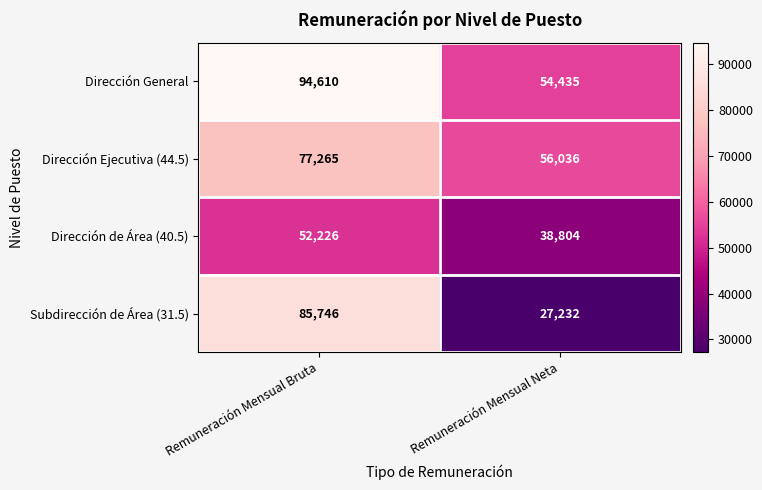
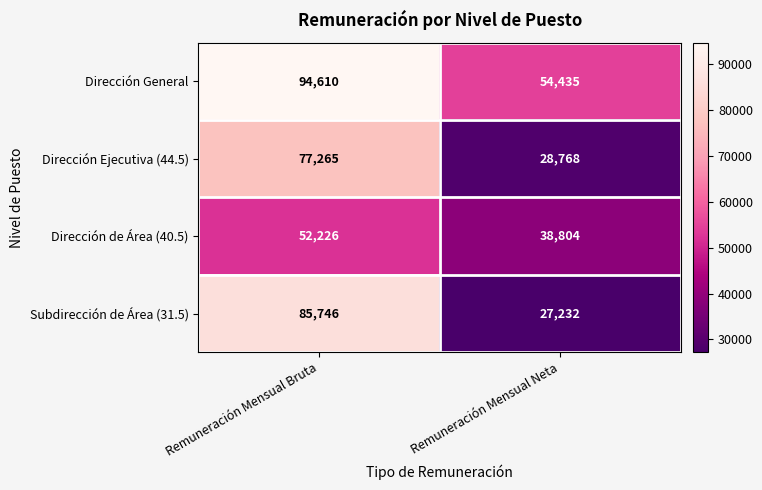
Dirección Ejecutiva (44.5), Remuneración Mensual Neta: 56,036 -> 28,768
